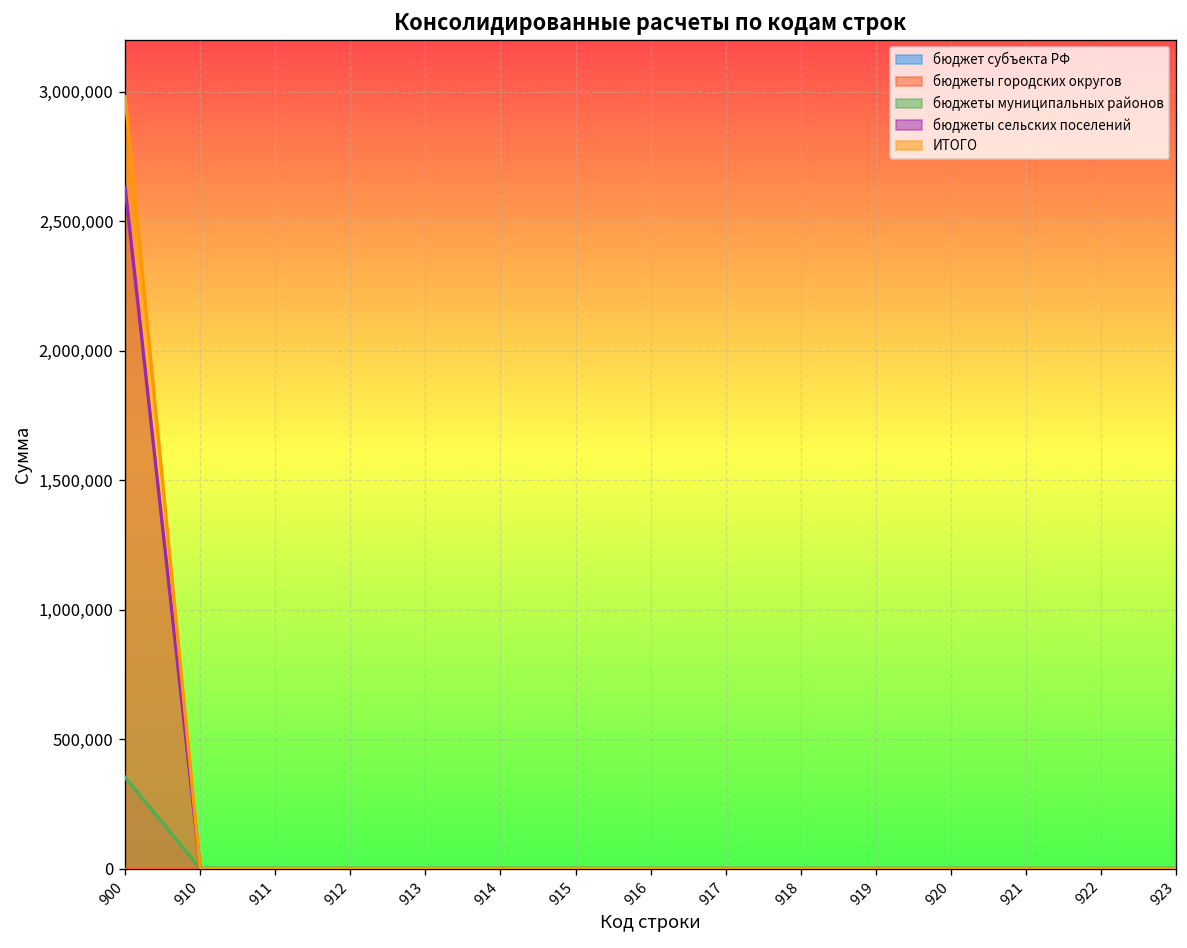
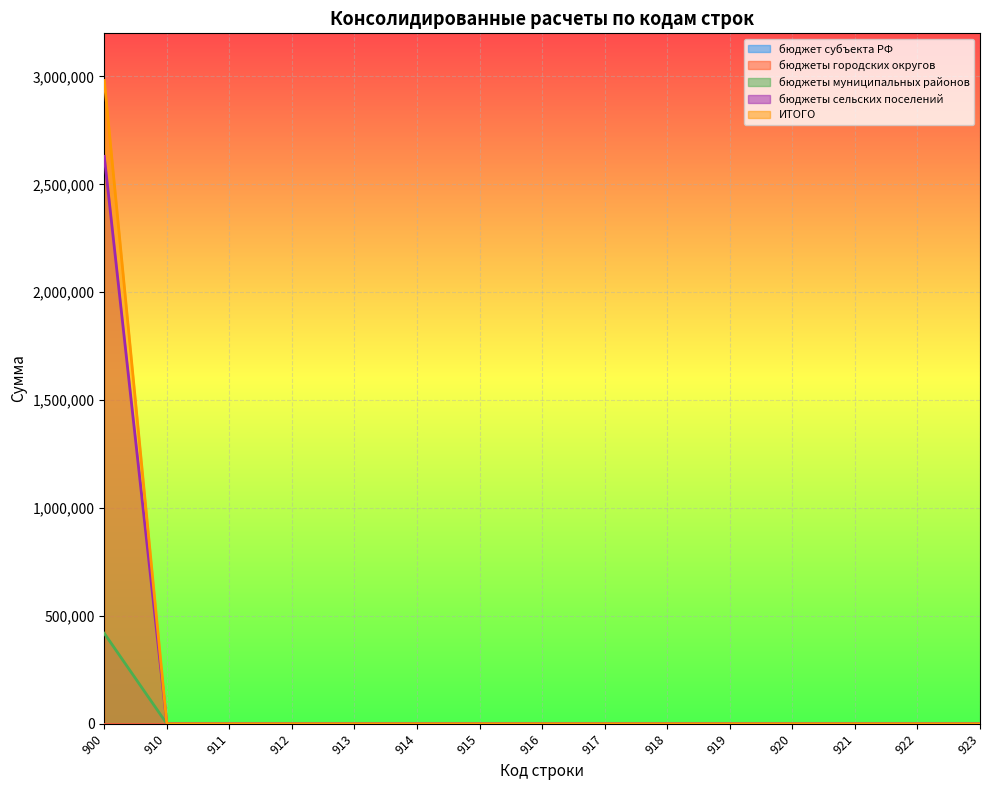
бюджеты муниципальных районов, 900: 350,000 -> 420,000
